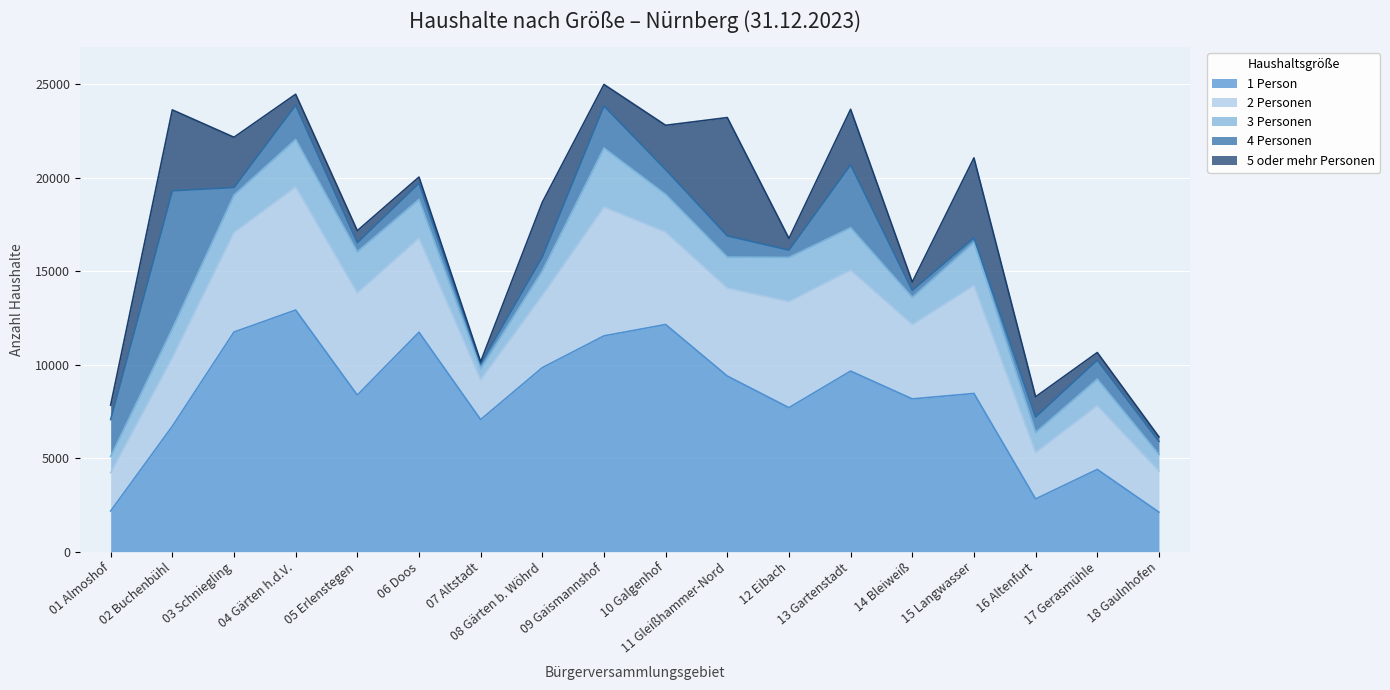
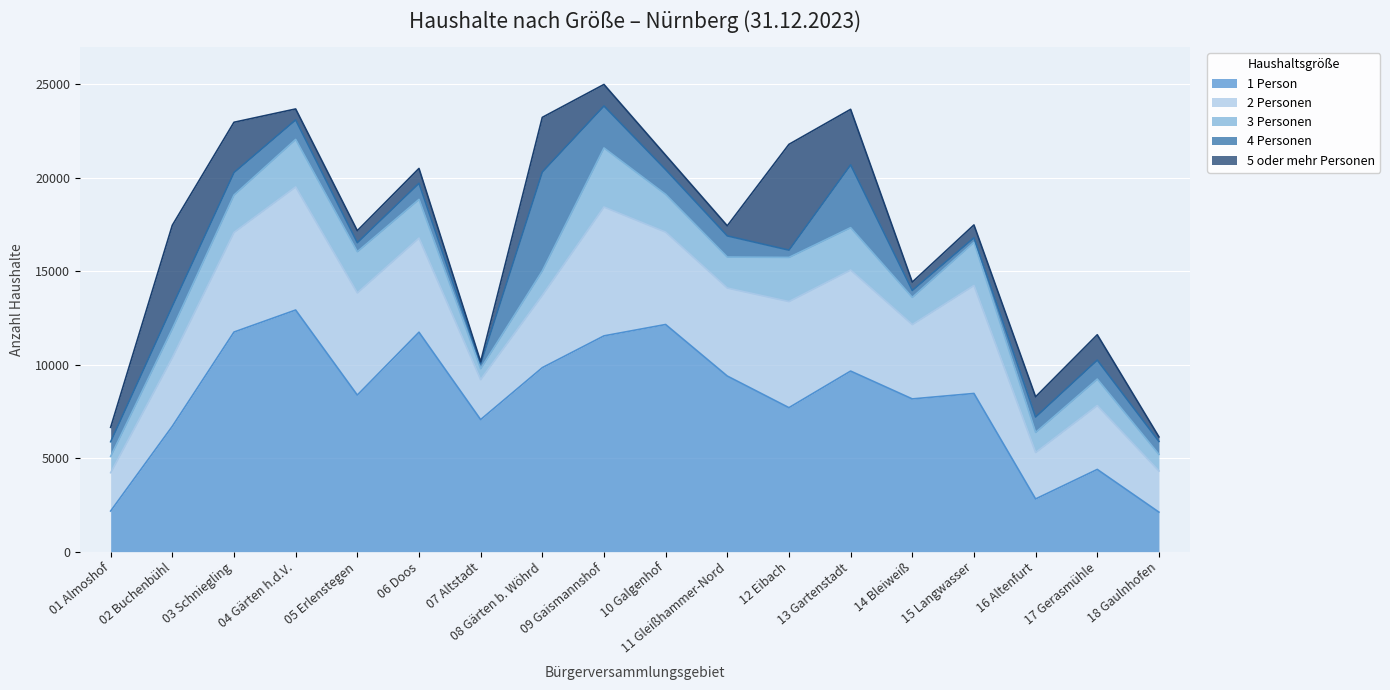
4 Personen, 01 Almoshof: 2000 -> 800
4 Personen, 02 Buchenbühl: 7400 -> 1200
4 Personen, 03 Schniegling: 400 -> 1200
4 Personen, 04 Gärten h.d.V.: 1800 -> 1000
5 oder mehr Personen, 06 Doos: 300 -> 800
4 Personen, 08 Gärten b. Wöhrd: 700 -> 5300
5 oder mehr Personen, 10 Galgenhof: 2400 -> 800
5 oder mehr Personen, 11 Gleißhammer-Nord: 6300 -> 500
5 oder mehr Personen, 12 Eibach: 600 -> 5700
5 oder mehr Personen, 15 Langwasser: 4300 -> 700
5 oder mehr Personen, 17 Gerasmühle: 400 -> 1400
